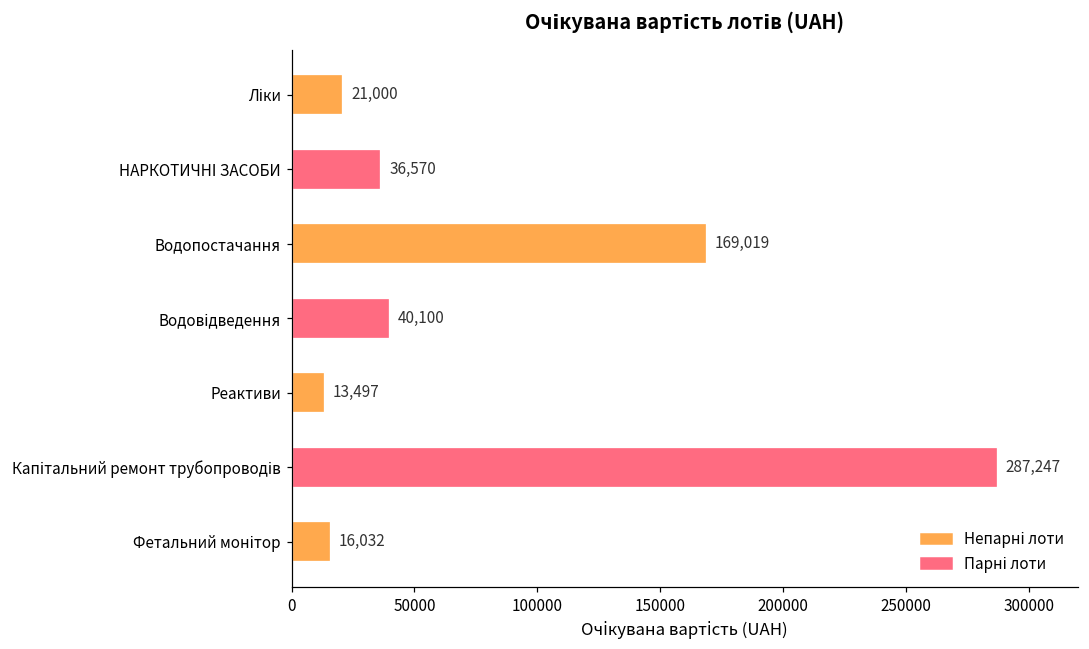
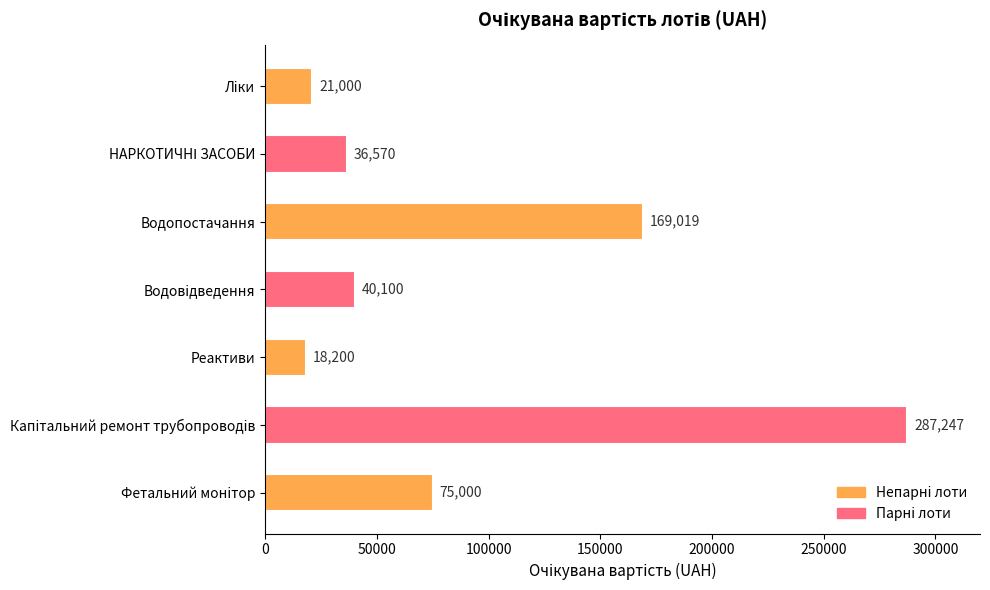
Реактиви: 13,497 -> 18,200
Фетальний монітор: 16,032 -> 75,000
